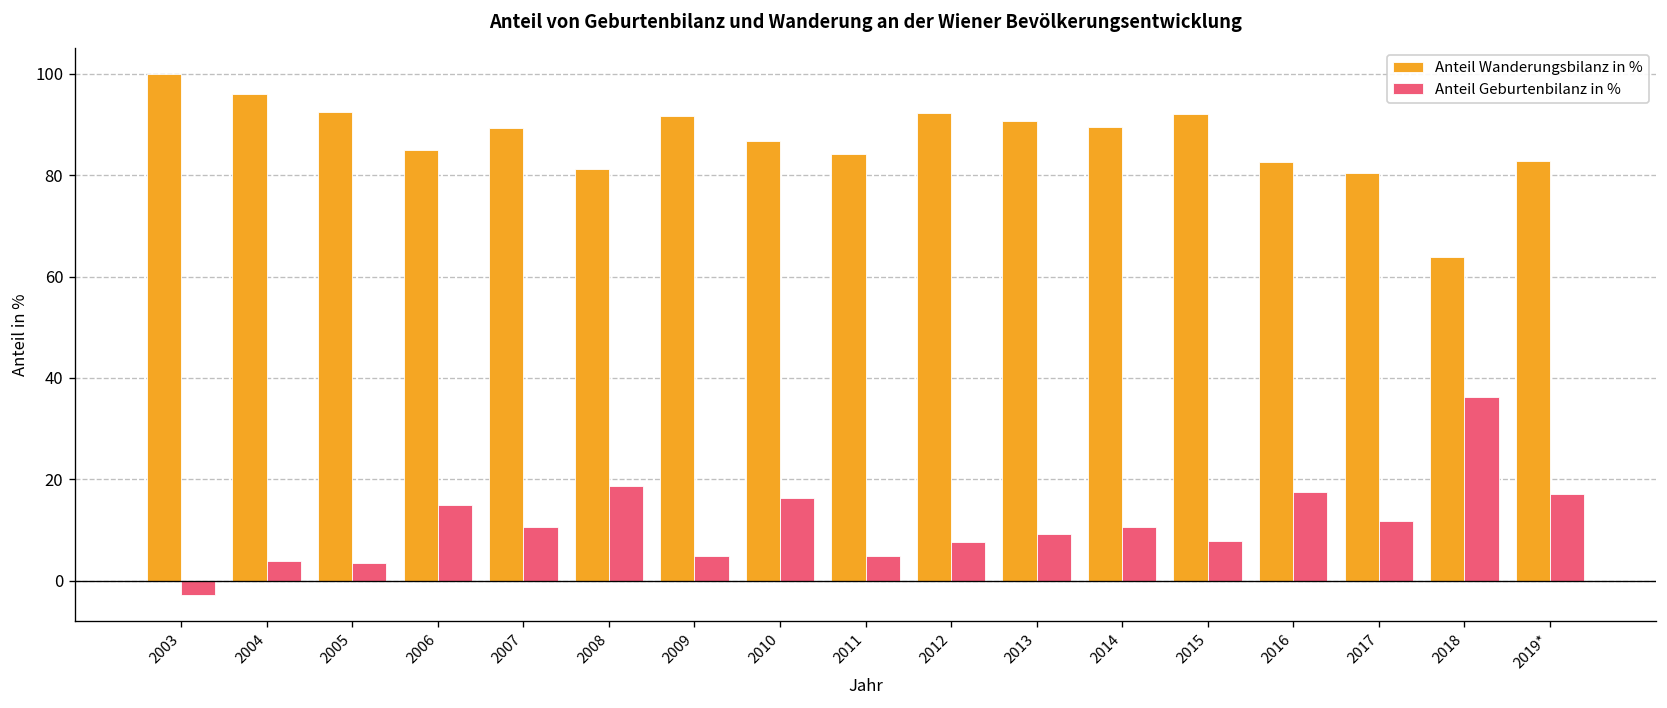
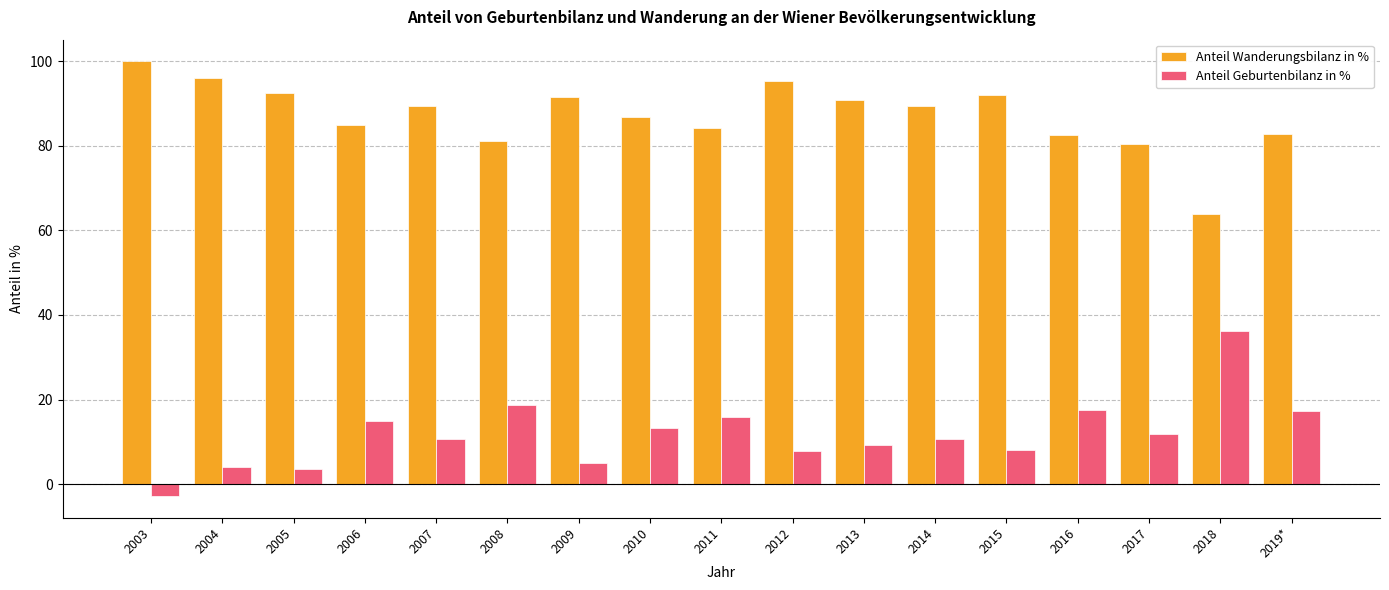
Anteil Geburtenbilanz in %, 2010: 16 -> 13
Anteil Geburtenbilanz in %, 2011: 5 -> 16
Anteil Wanderungsbilanz in %, 2012: 92 -> 95
